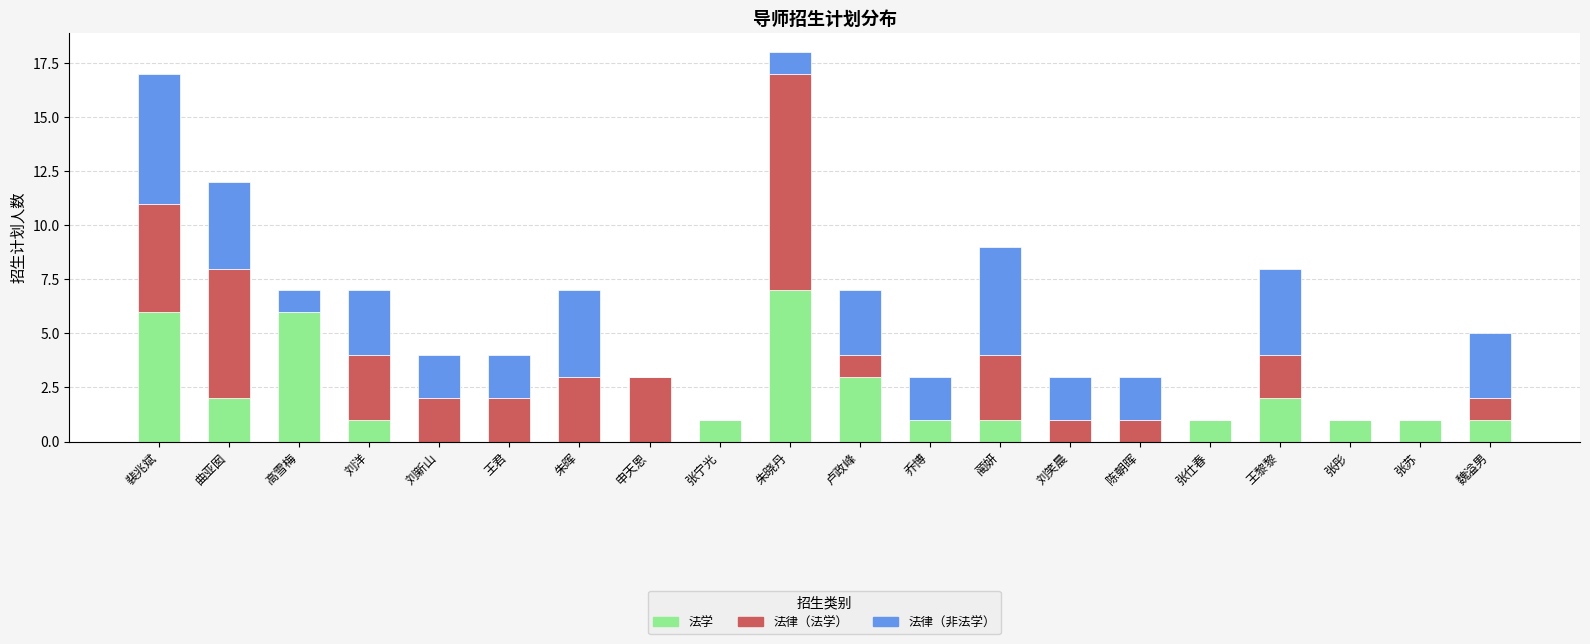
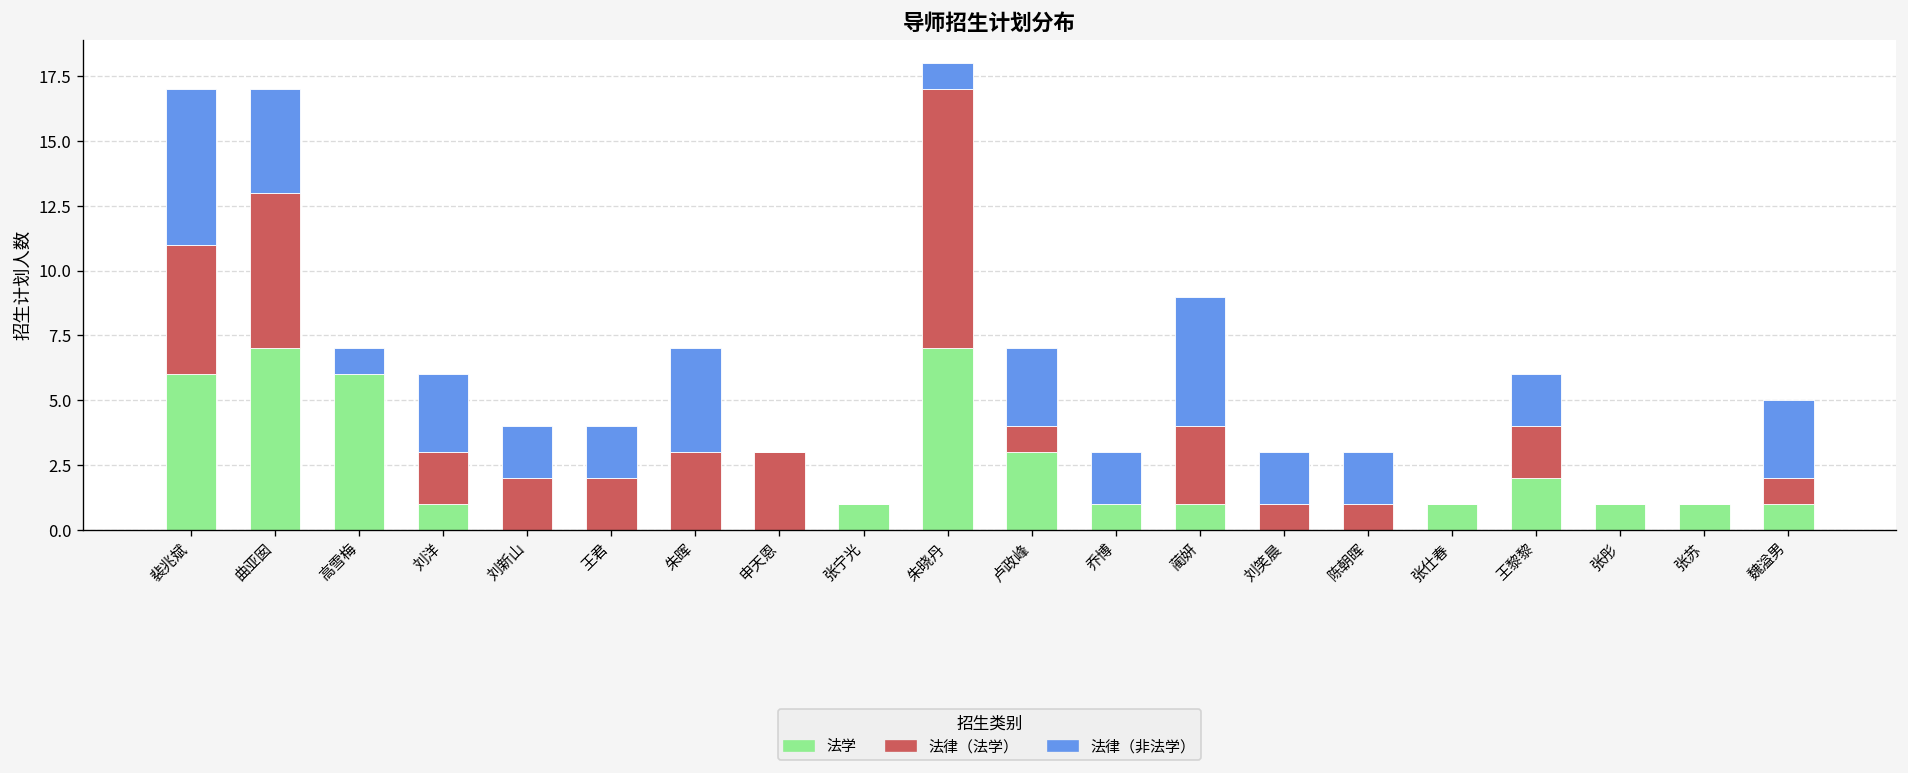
法学, 曲亚囡: 2 -> 7
法律（法学）, 刘洋: 3 -> 2
法律（非法学）, 王黎黎: 4 -> 2
